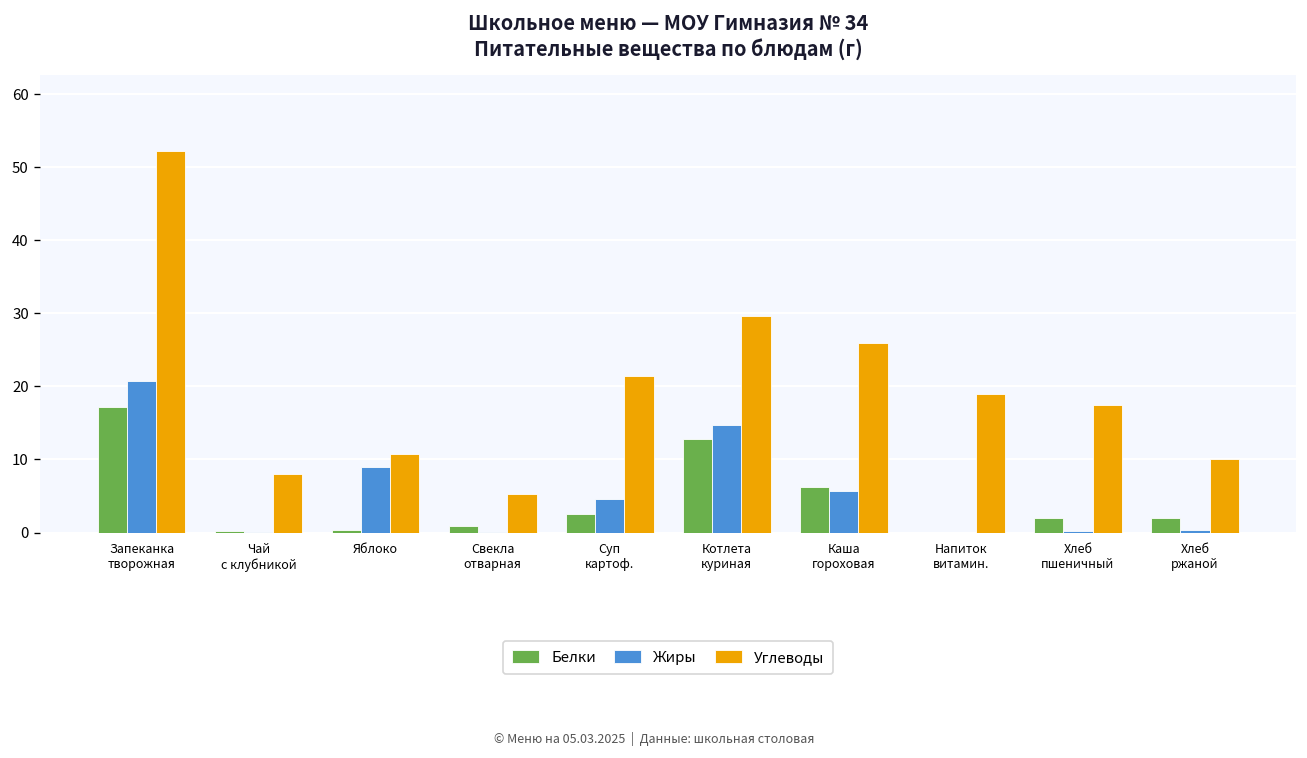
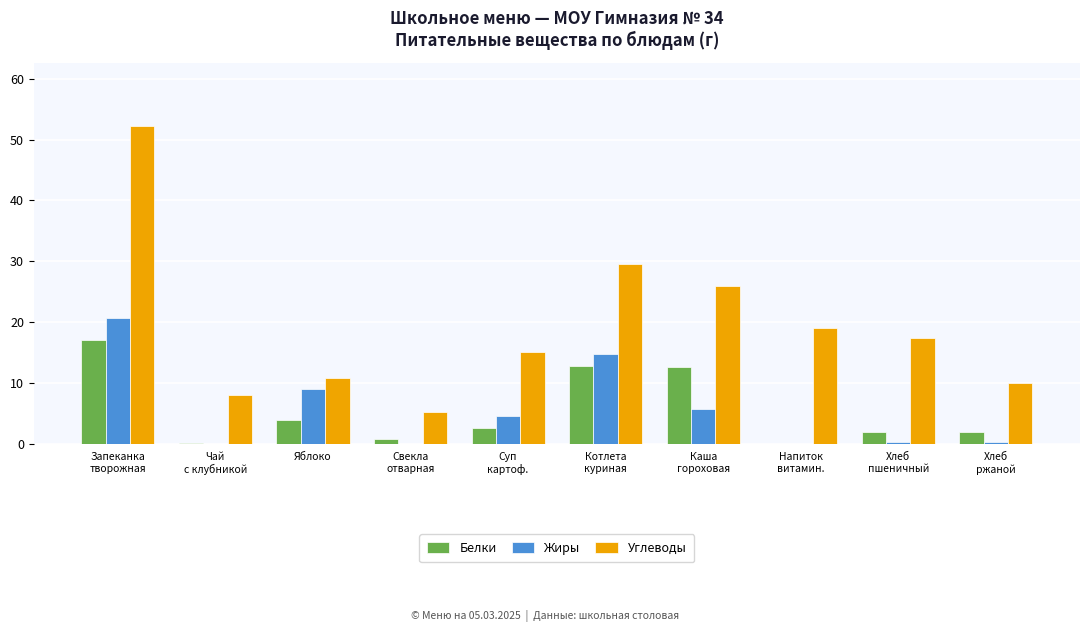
Белки, Яблоко: 0 -> 4
Углеводы, Суп картоф.: 21 -> 15
Белки, Каша гороховая: 6 -> 13
